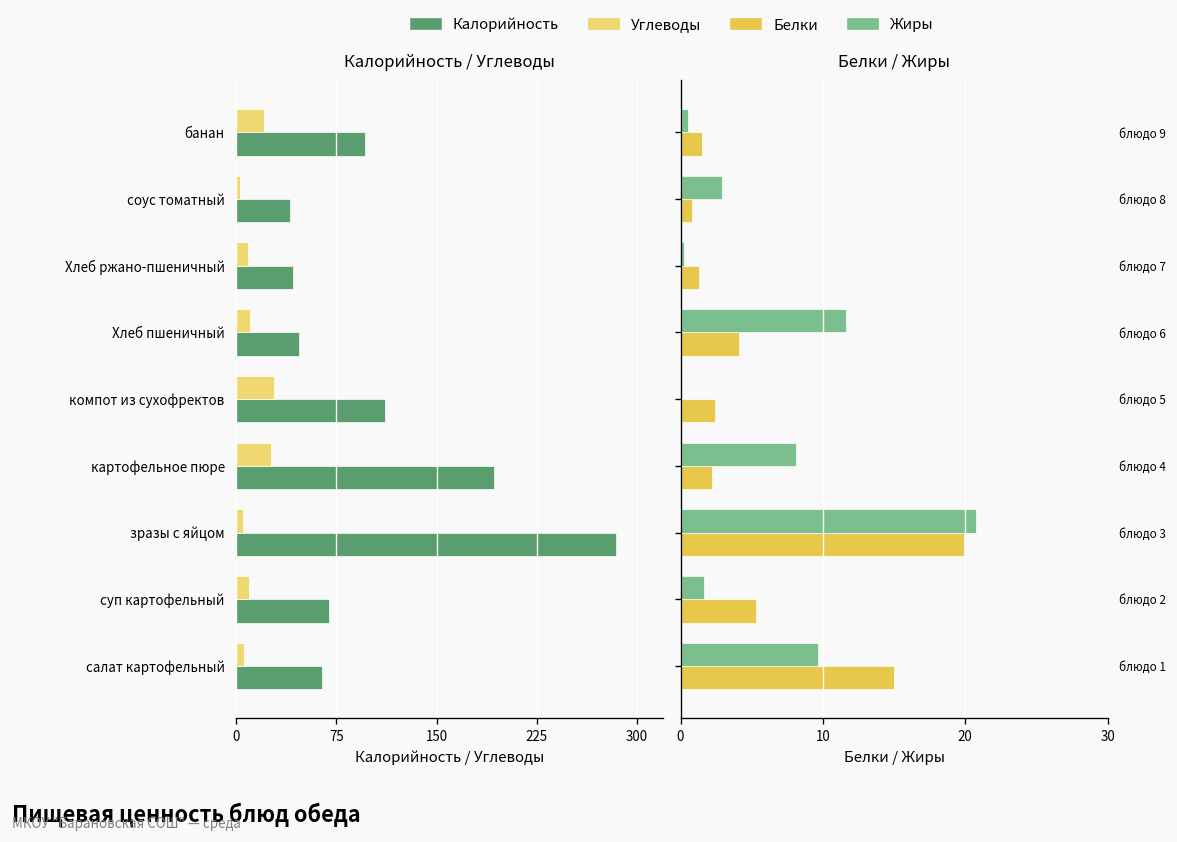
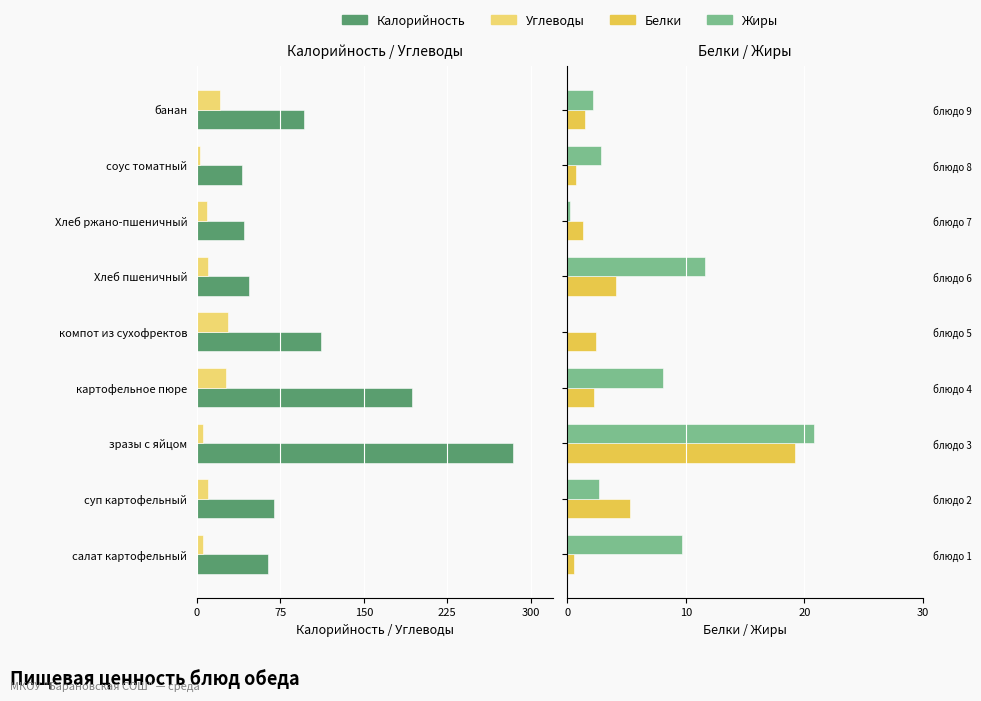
Белки / Жиры, Жиры, блюдо 9: 0.5 -> 2.2
Белки / Жиры, Белки, блюдо 3: 19.9 -> 19.2
Белки / Жиры, Жиры, блюдо 2: 1.7 -> 2.7
Белки / Жиры, Белки, блюдо 1: 15.0 -> 0.6
